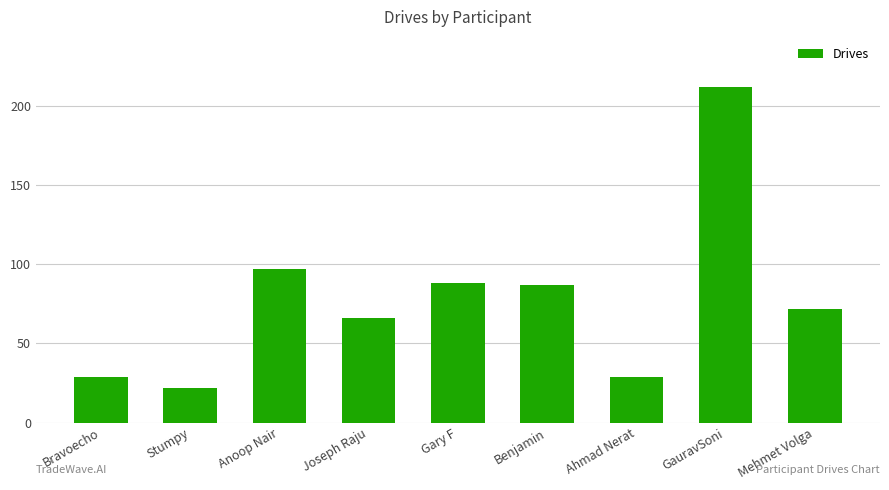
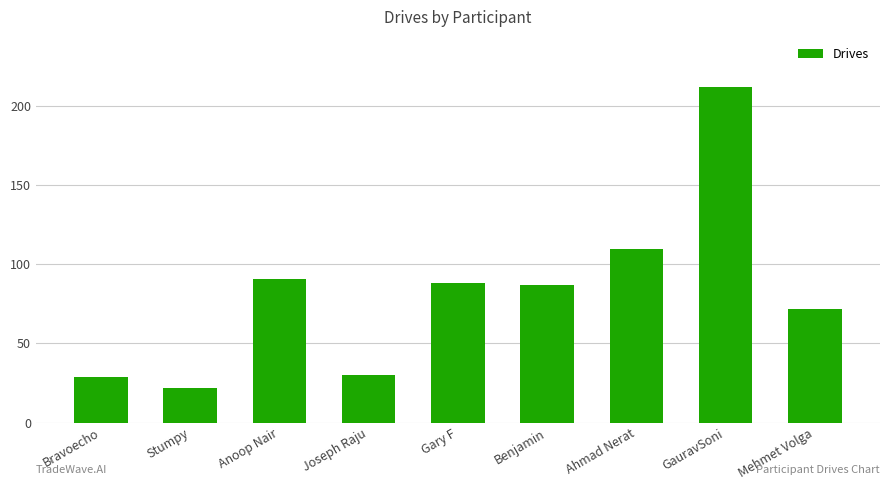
Anoop Nair: 97 -> 91
Joseph Raju: 66 -> 30
Ahmad Nerat: 29 -> 110
